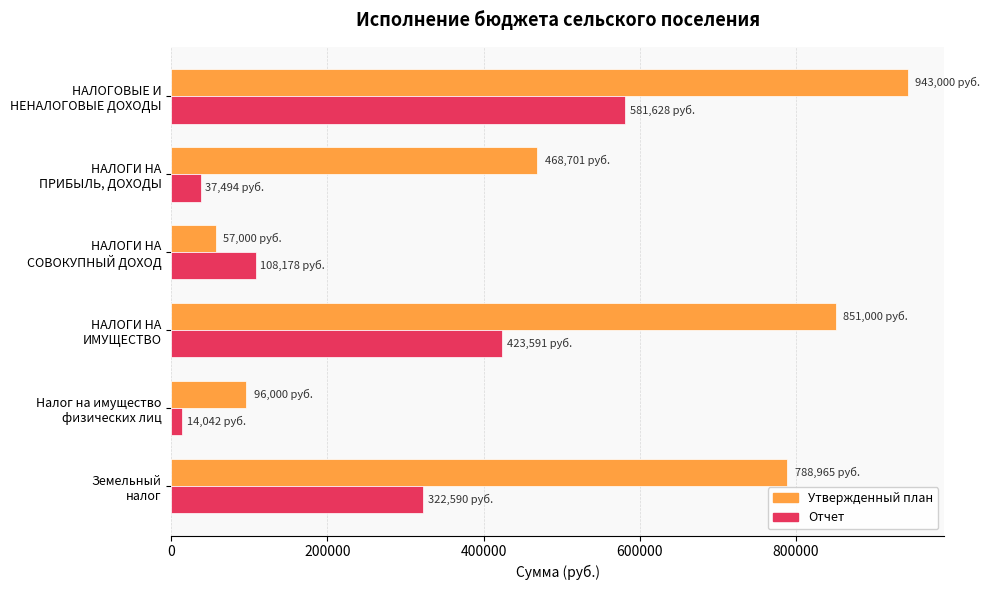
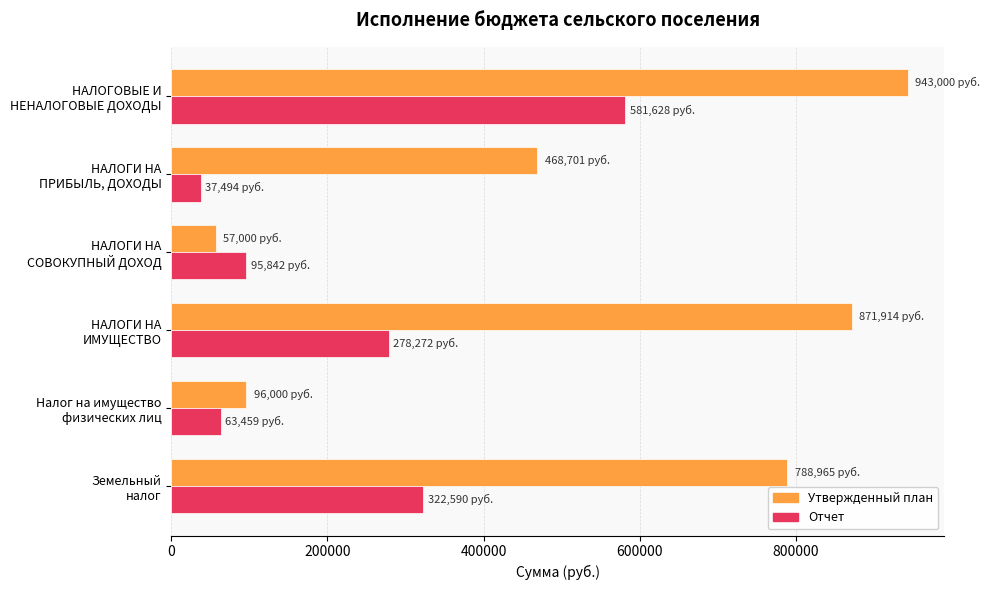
Отчет, НАЛОГИ НА СОВОКУПНЫЙ ДОХОД: 108,178 -> 95,842
Утвержденный план, НАЛОГИ НА ИМУЩЕСТВО: 851,000 -> 871,914
Отчет, НАЛОГИ НА ИМУЩЕСТВО: 423,591 -> 278,272
Отчет, Налог на имущество физических лиц: 14,042 -> 63,459
